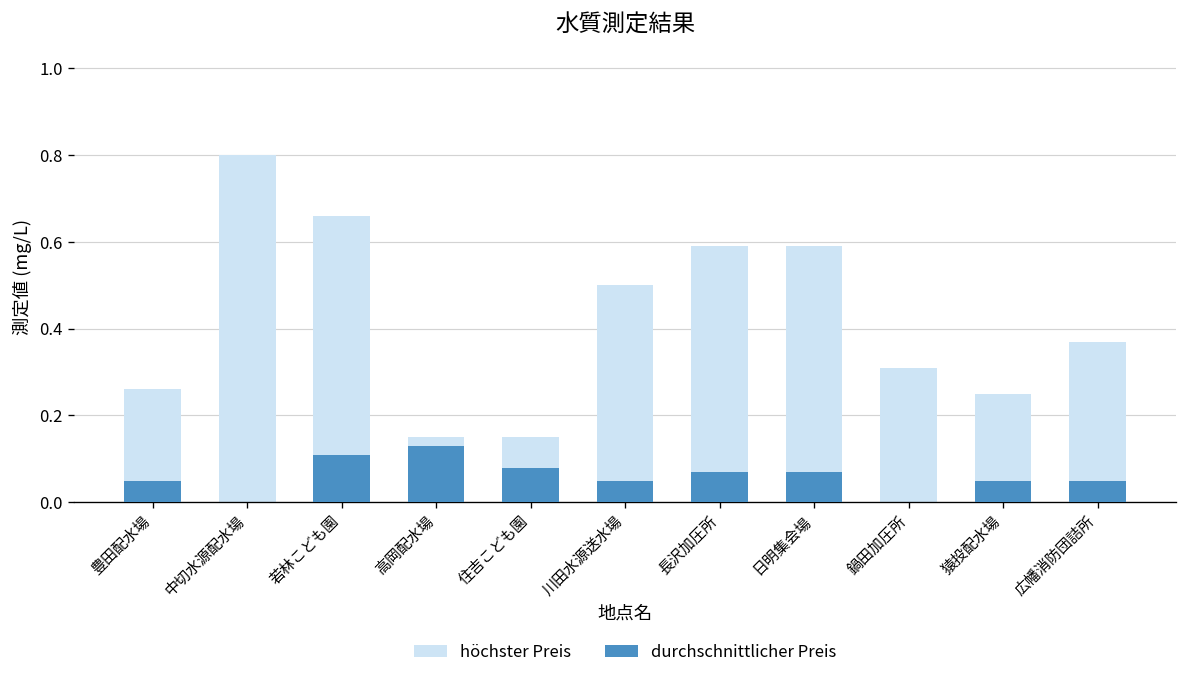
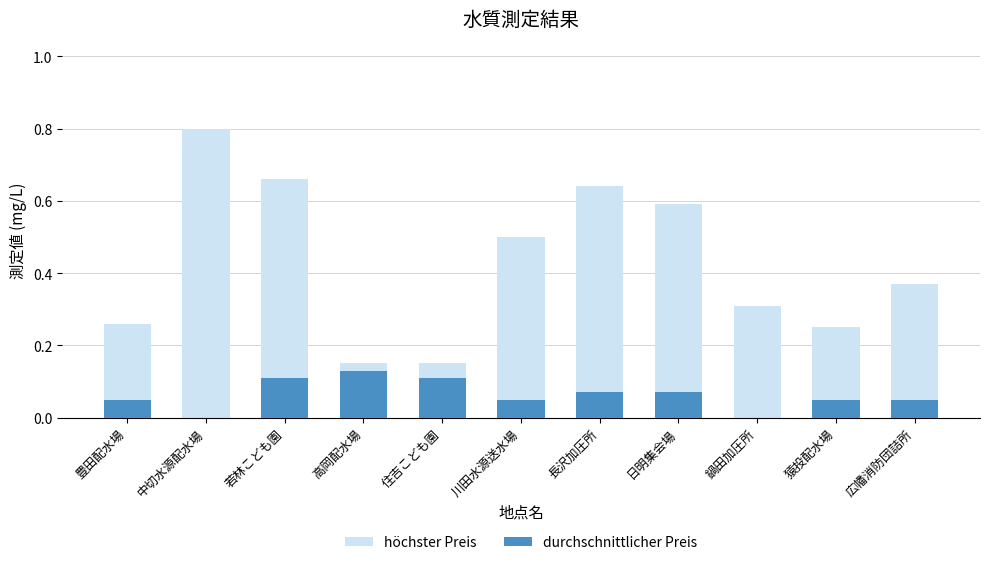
durchschnittlicher Preis, 住吉こども園: 0.08 -> 0.11
höchster Preis, 長沢加圧所: 0.59 -> 0.64
